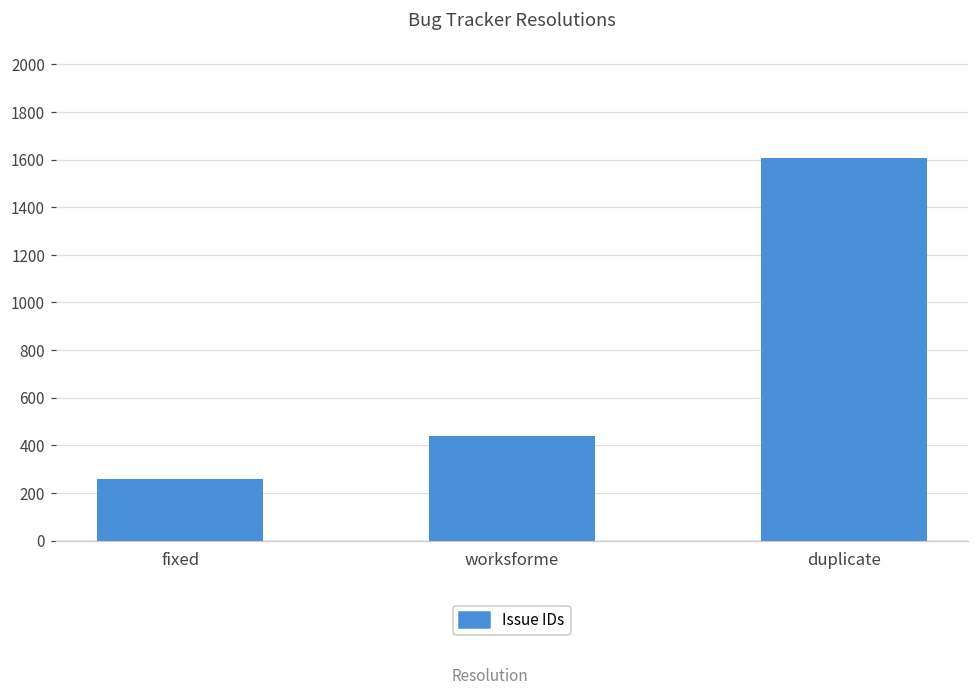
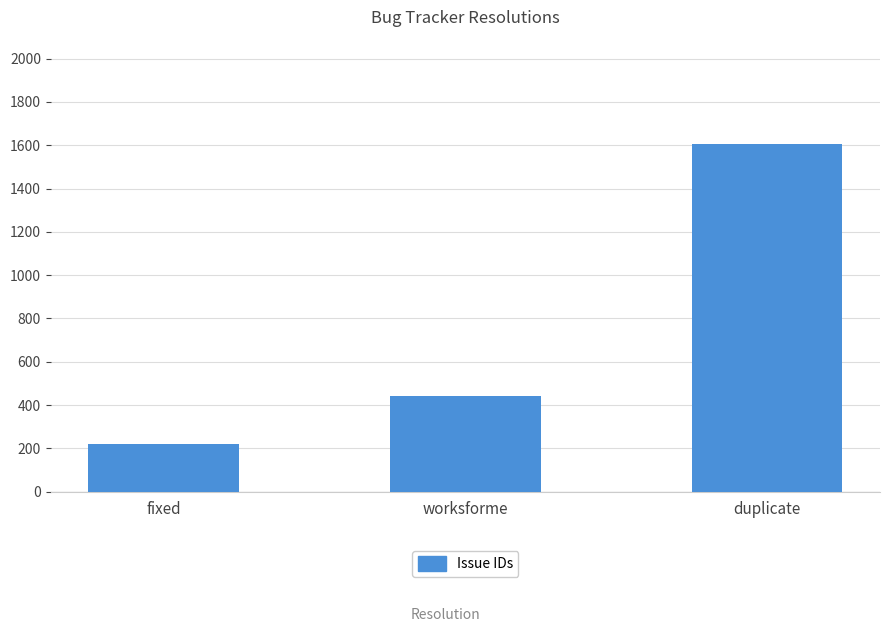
fixed: 260 -> 220
